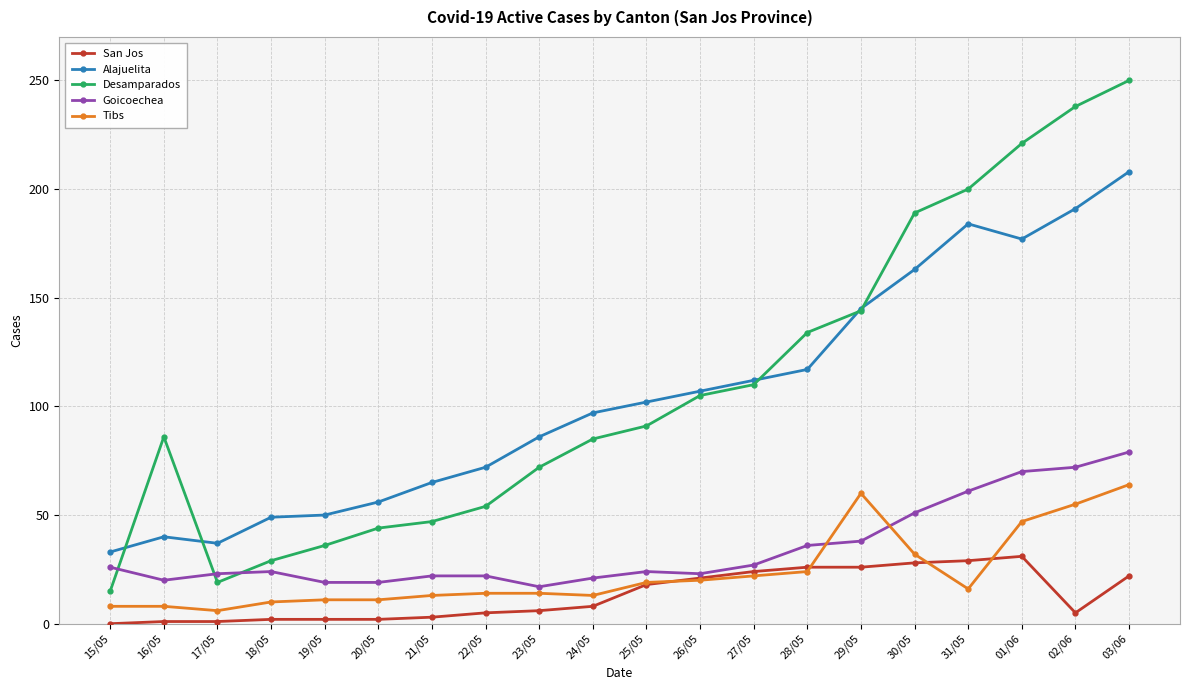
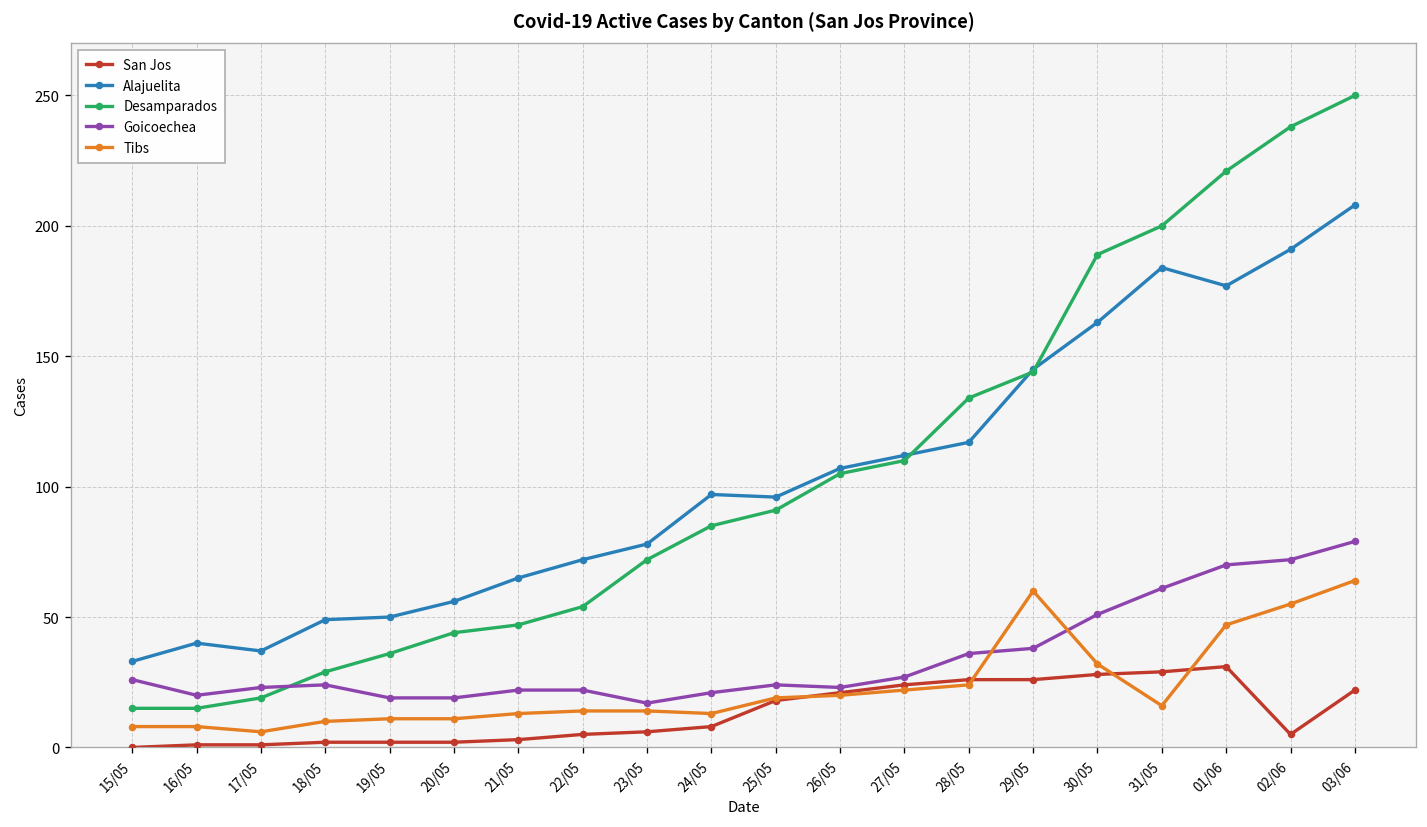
Desamparados, 16/05: 86 -> 15
Alajuelita, 23/05: 86 -> 78
Alajuelita, 25/05: 102 -> 96
